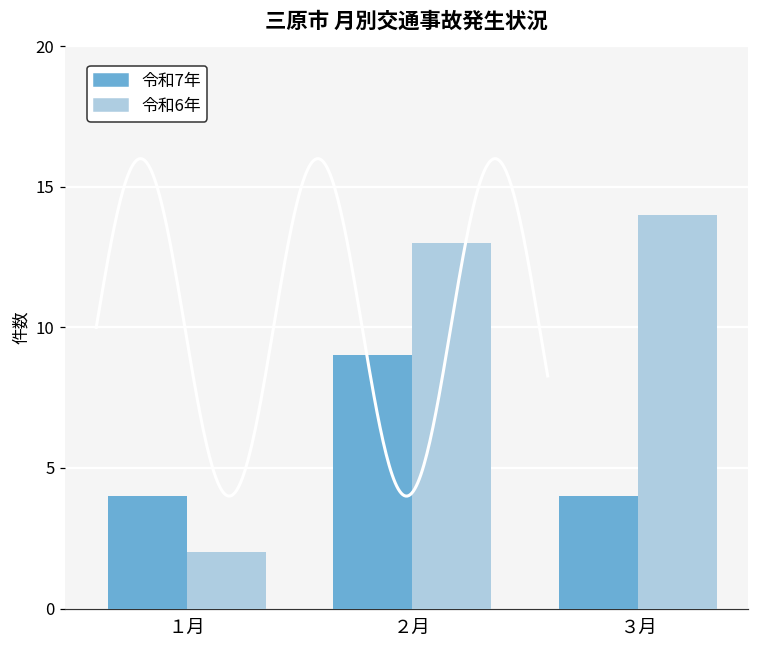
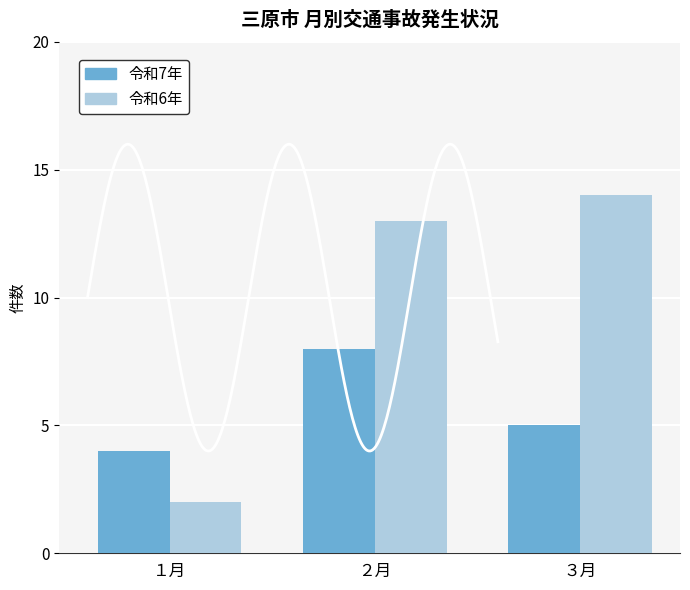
令和7年, ２月: 9 -> 8
令和7年, ３月: 4 -> 5
